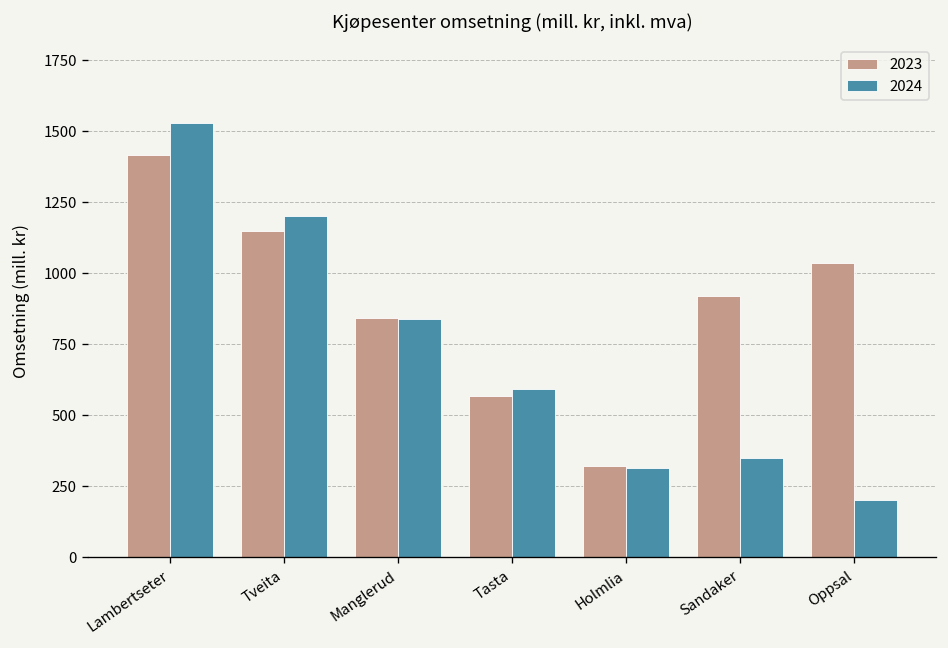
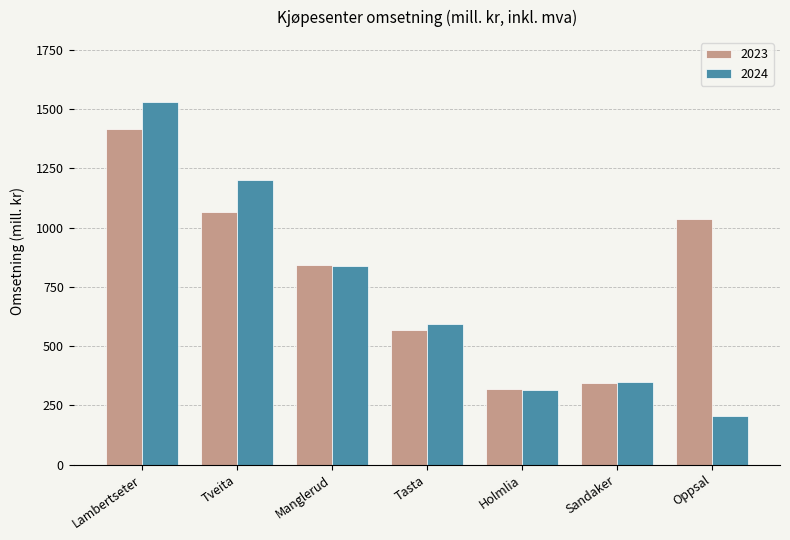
2023, Tveita: 1150 -> 1070
2023, Sandaker: 920 -> 340
